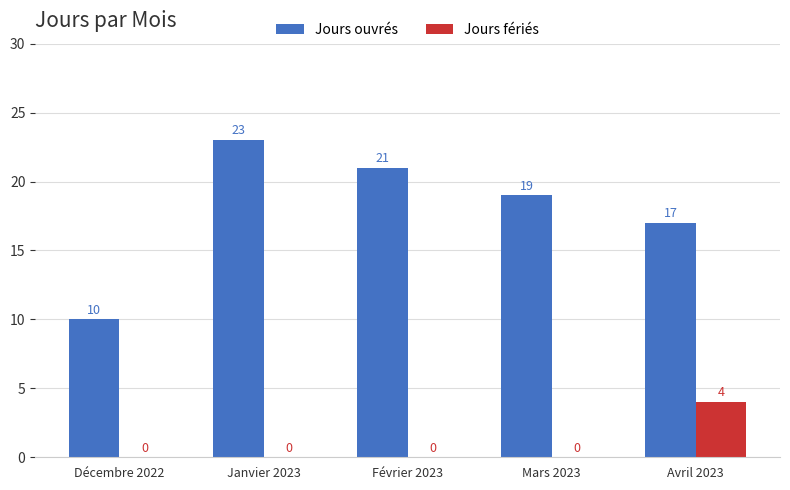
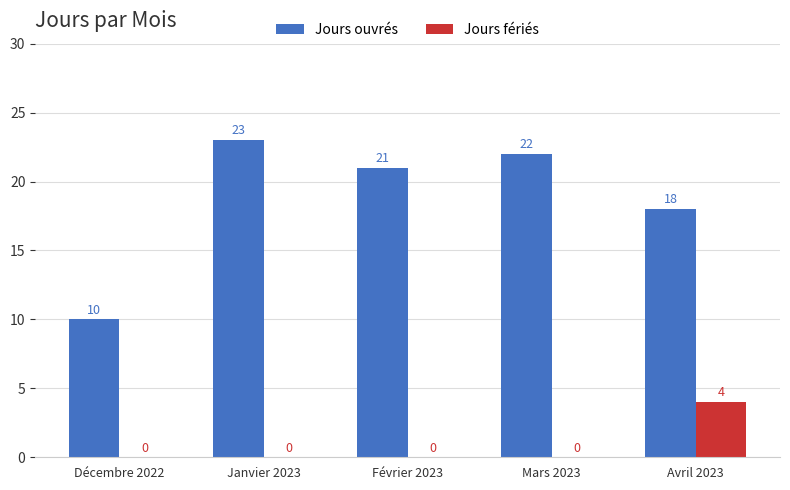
Jours ouvrés, Mars 2023: 19 -> 22
Jours ouvrés, Avril 2023: 17 -> 18
